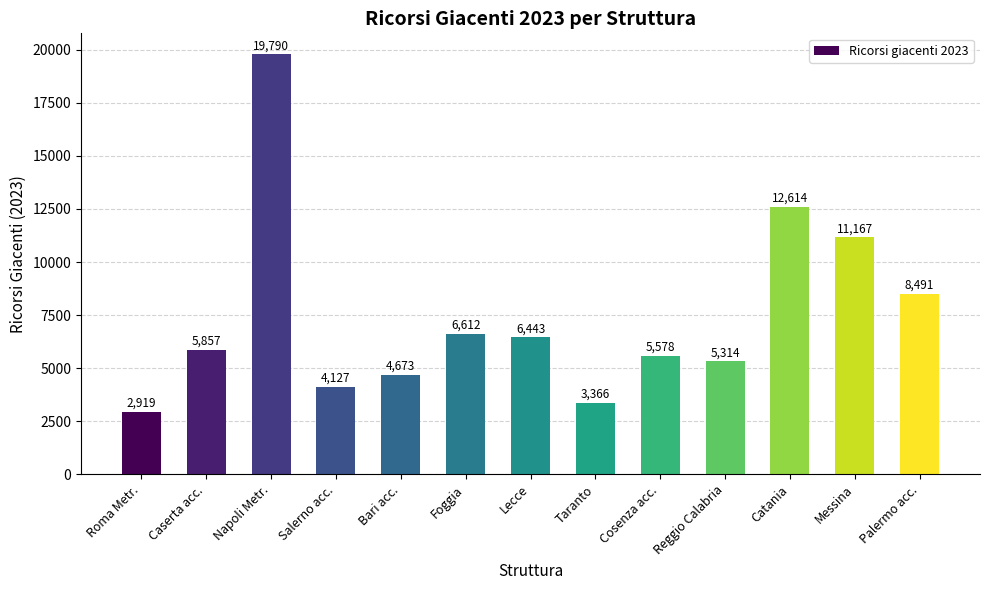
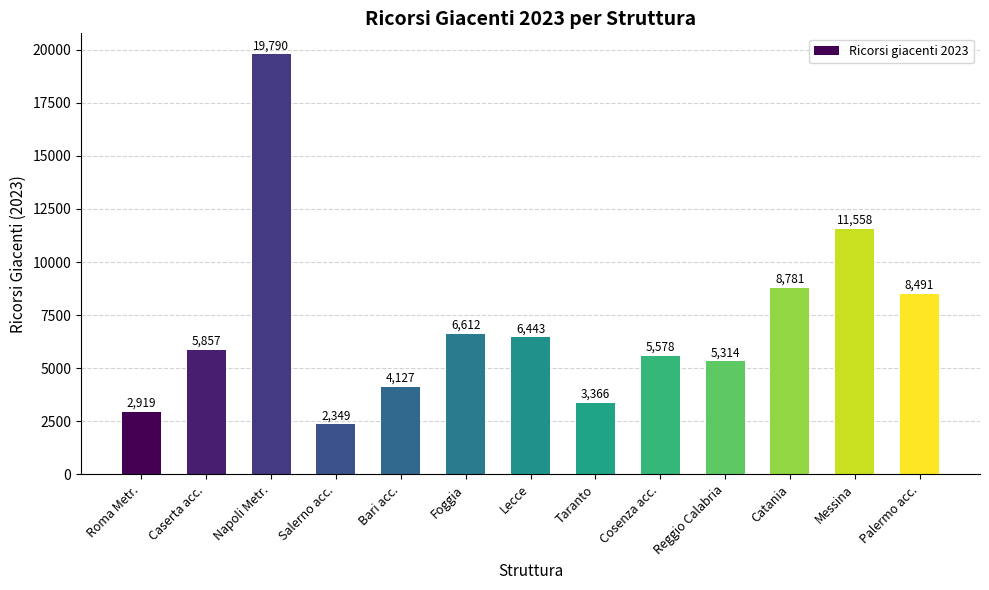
Salerno acc.: 4,127 -> 2,349
Bari acc.: 4,673 -> 4,127
Catania: 12,614 -> 8,781
Messina: 11,167 -> 11,558
